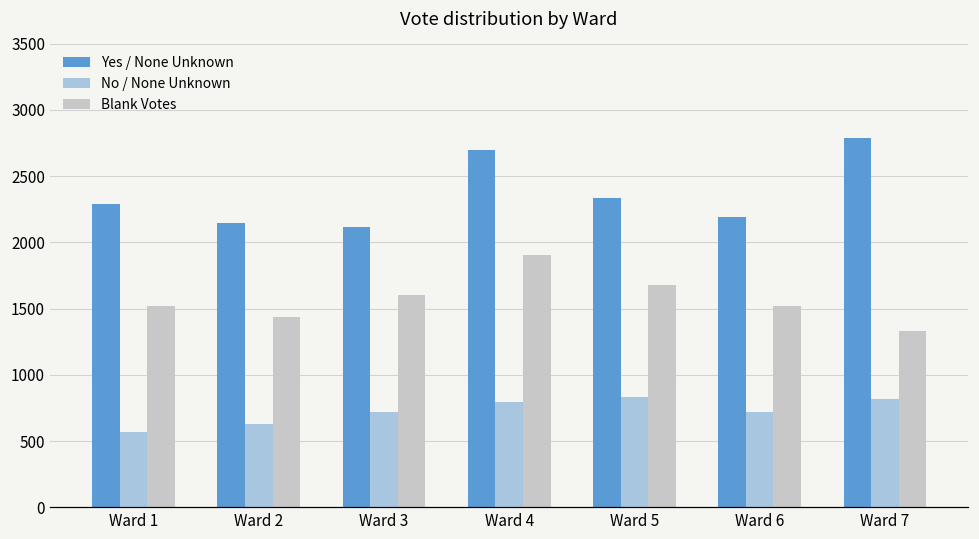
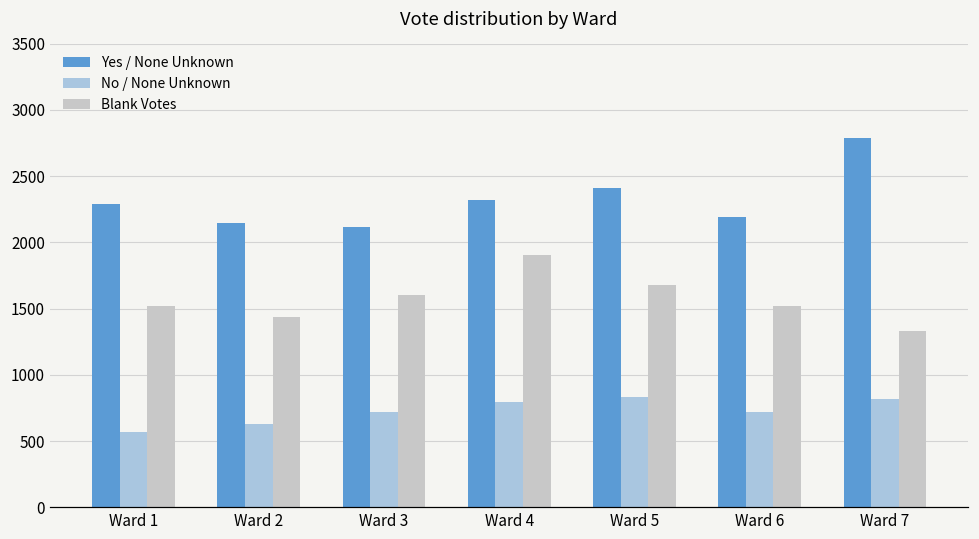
Yes / None Unknown, Ward 4: 2690 -> 2320
Yes / None Unknown, Ward 5: 2330 -> 2410
